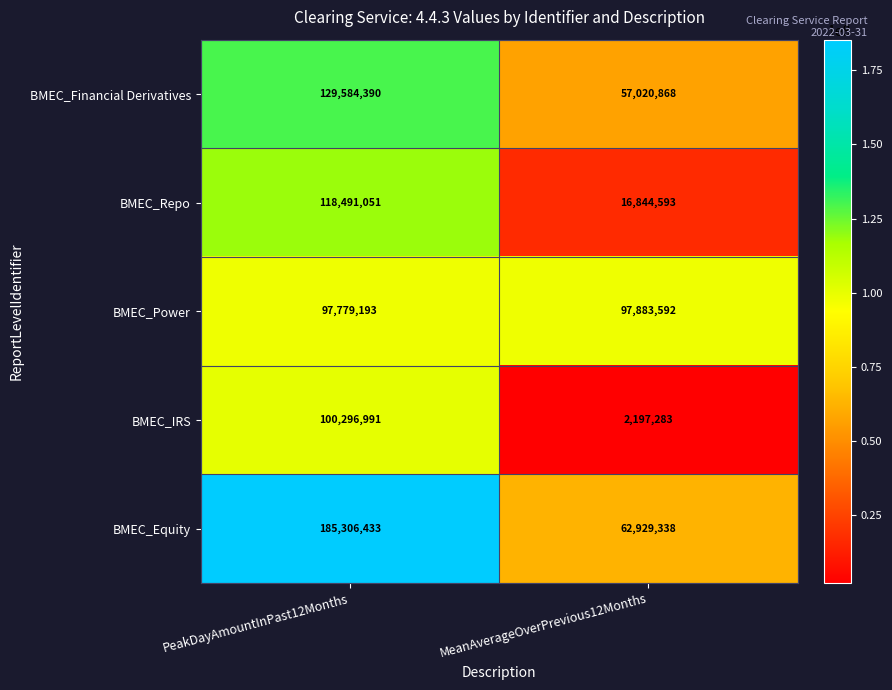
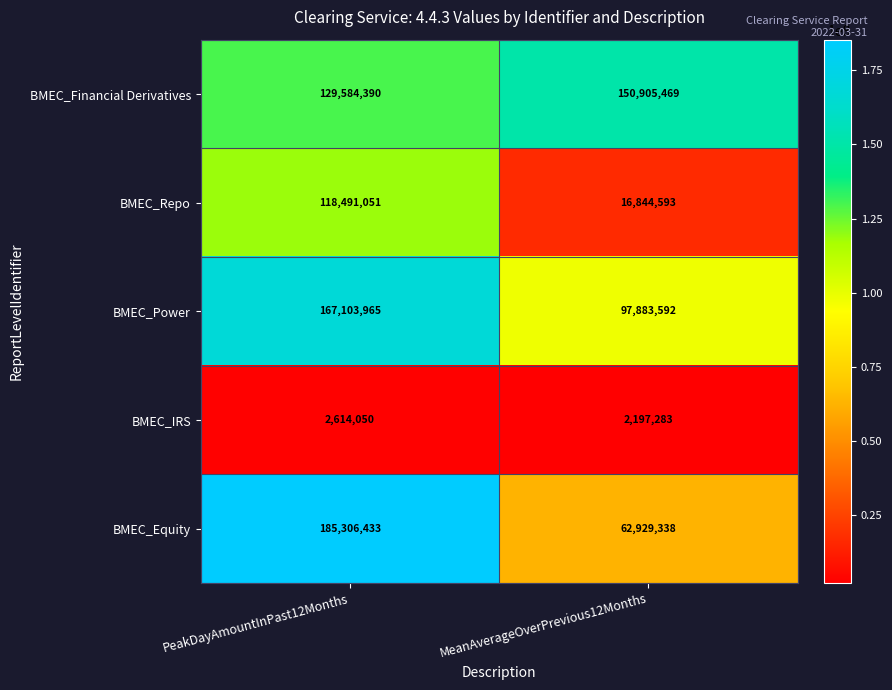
BMEC_Financial Derivatives, MeanAverageOverPrevious12Months: 57,020,868 -> 150,905,469
BMEC_Power, PeakDayAmountInPast12Months: 97,779,193 -> 167,103,965
BMEC_IRS, PeakDayAmountInPast12Months: 100,296,991 -> 2,614,050
